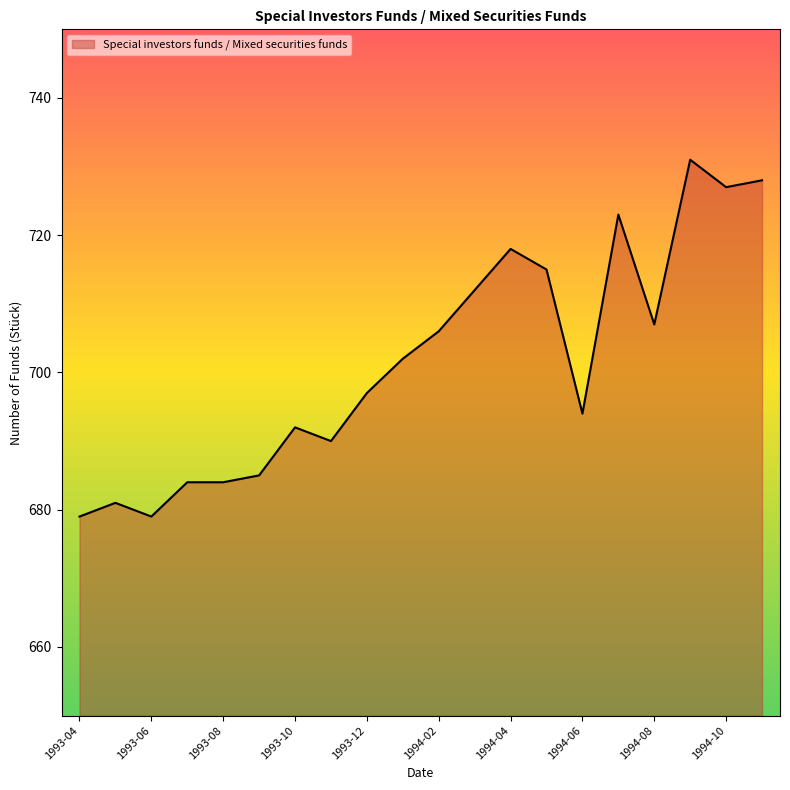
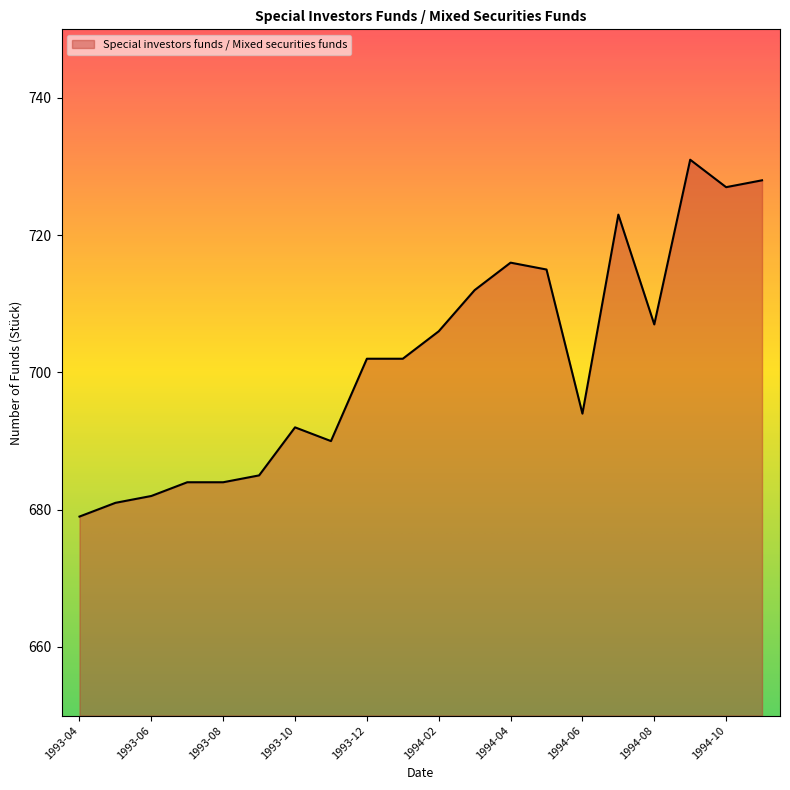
1993-06: 679 -> 682
1993-12: 697 -> 702
1994-04: 718 -> 716
